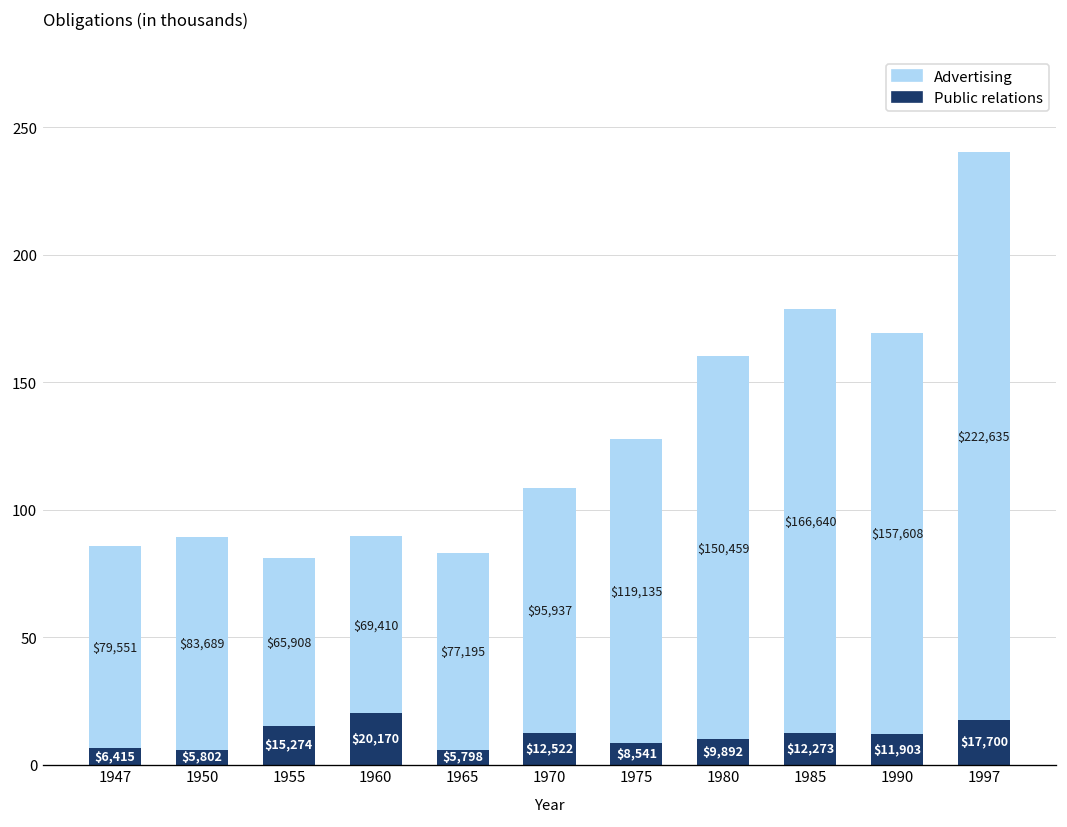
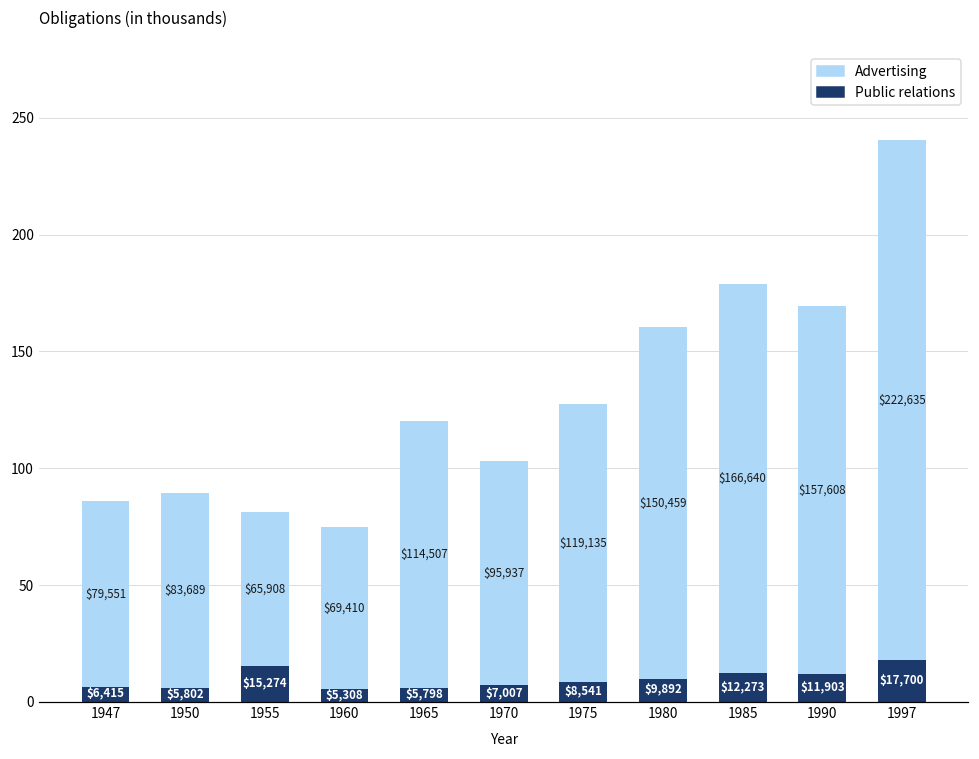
Public relations, 1960: $20,170 -> $5,308
Advertising, 1965: $77,195 -> $114,507
Public relations, 1970: $12,522 -> $7,007
